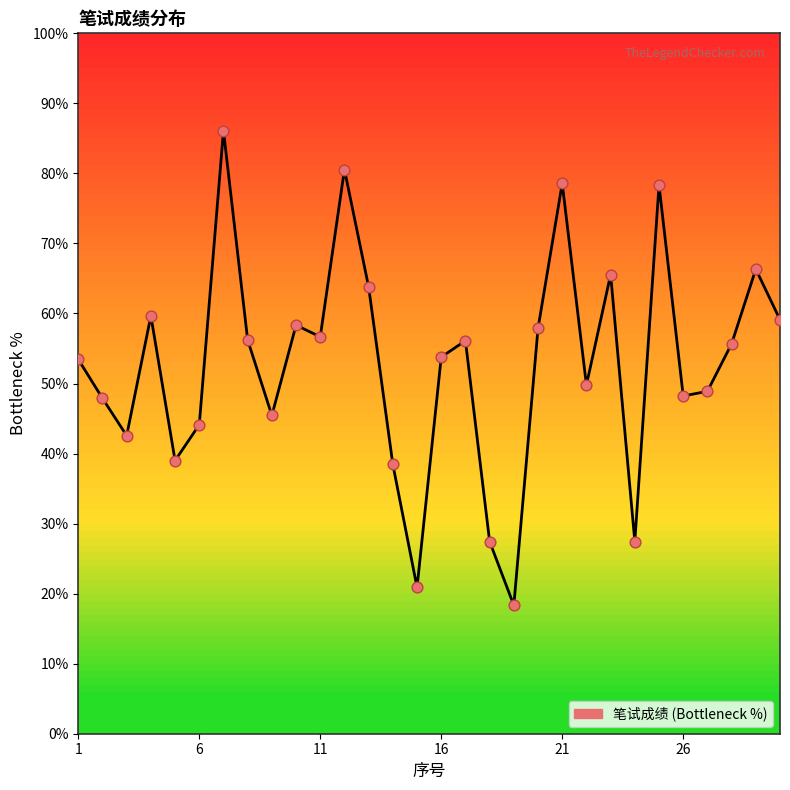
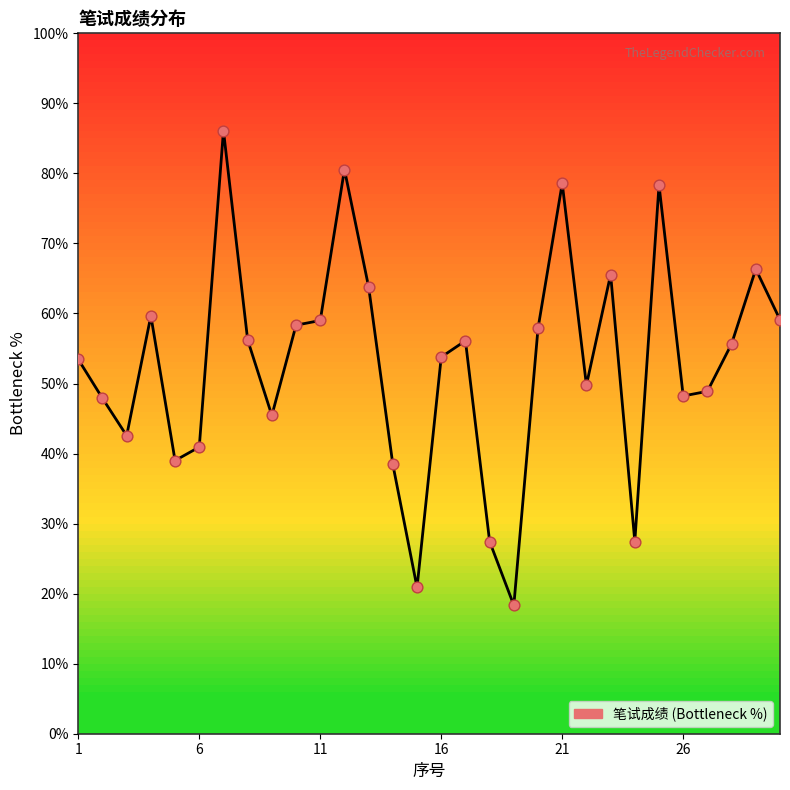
6: 44% -> 41%
11: 57% -> 59%
